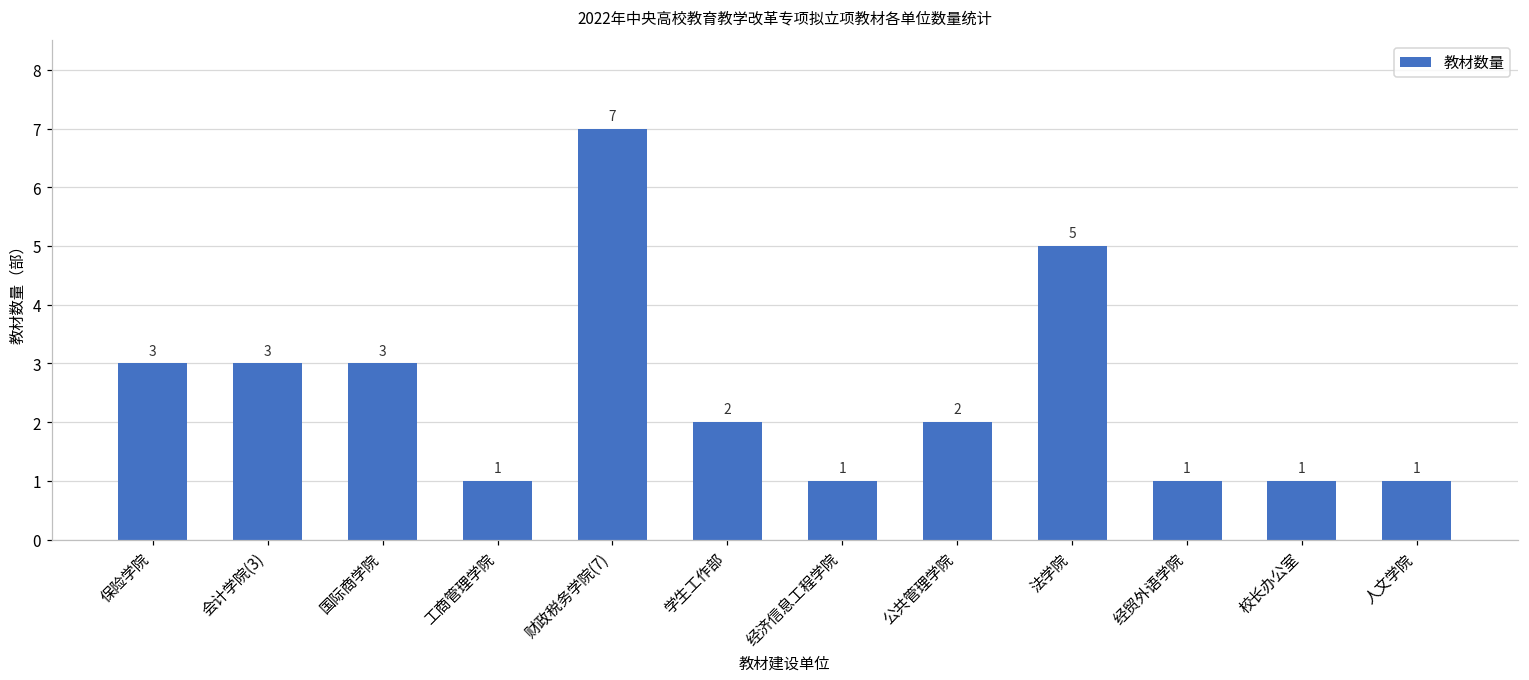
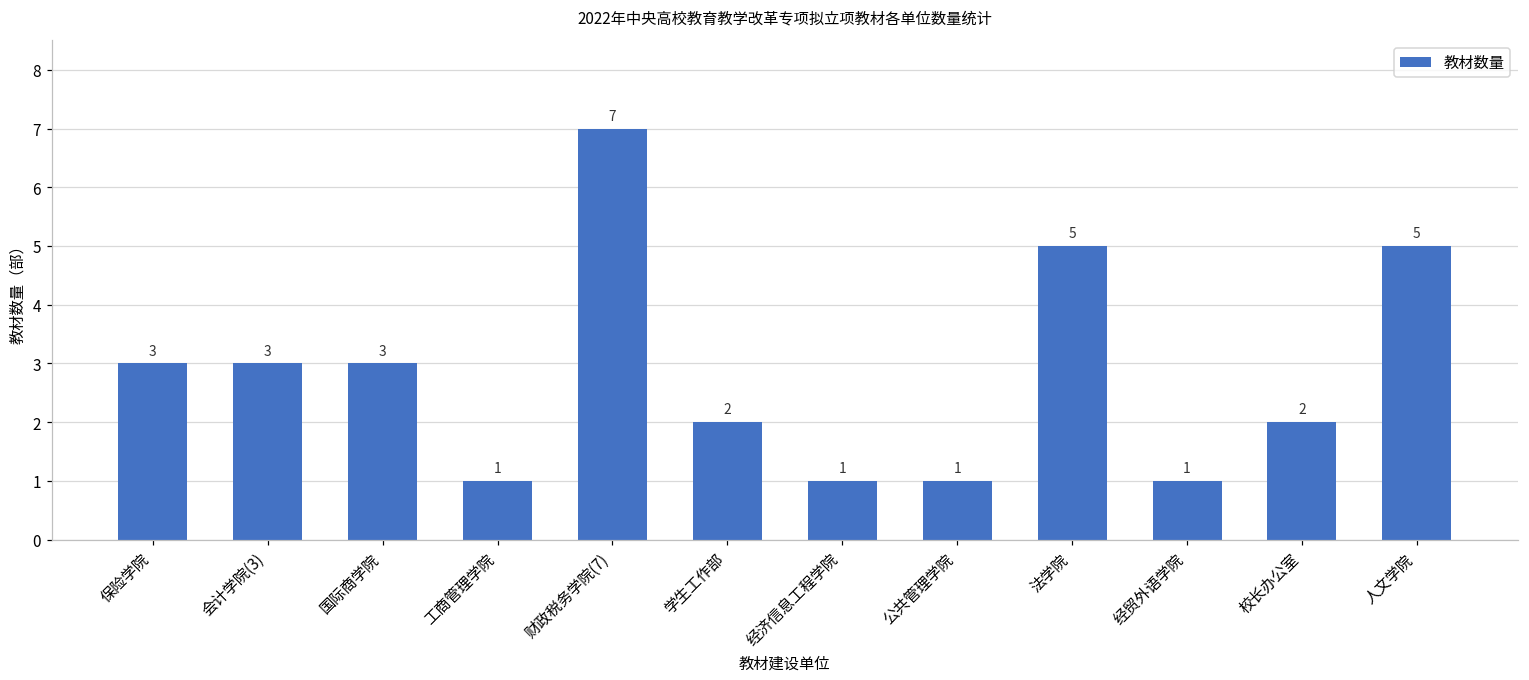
公共管理学院: 2 -> 1
校长办公室: 1 -> 2
人文学院: 1 -> 5
